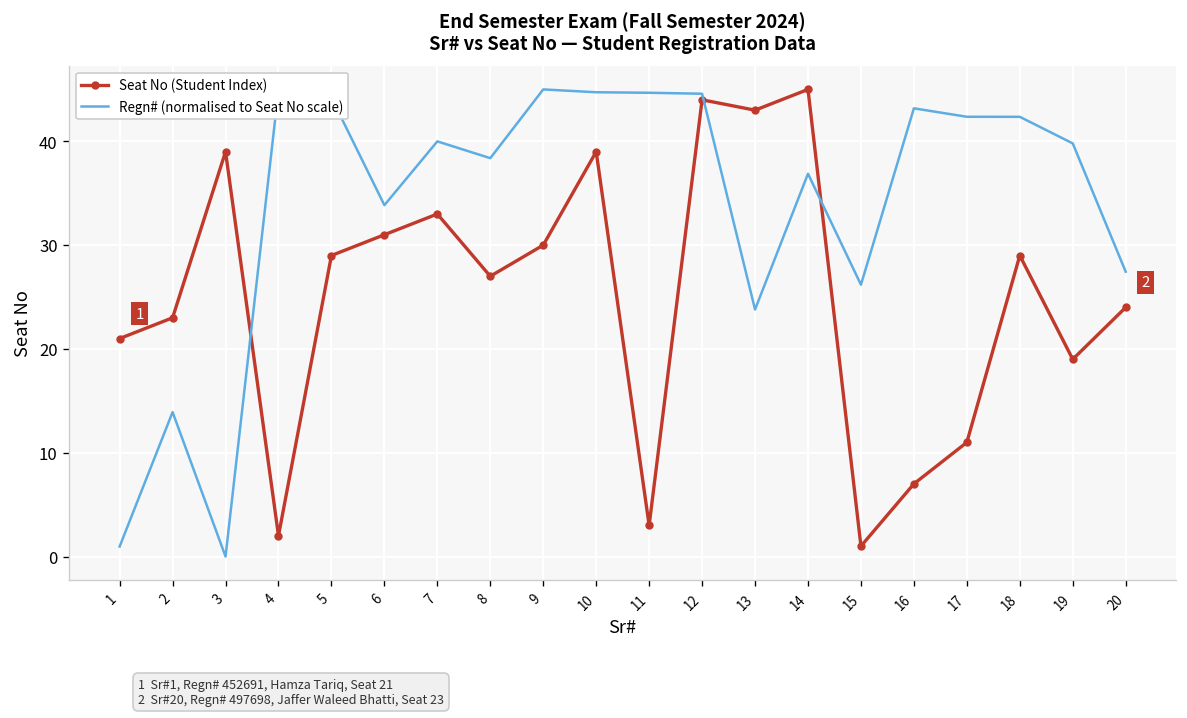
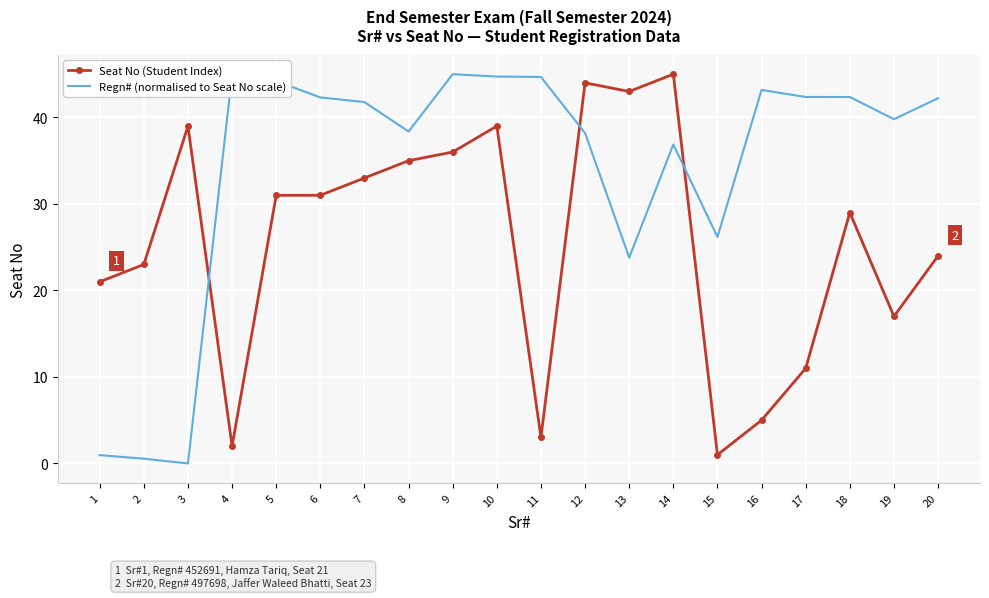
Regn# (normalised to Seat No scale), 2: 14 -> 1
Seat No (Student Index), 5: 29 -> 31
Regn# (normalised to Seat No scale), 6: 34 -> 42
Regn# (normalised to Seat No scale), 7: 40 -> 42
Seat No (Student Index), 8: 27 -> 35
Seat No (Student Index), 9: 30 -> 36
Regn# (normalised to Seat No scale), 12: 45 -> 38
Seat No (Student Index), 16: 7 -> 5
Seat No (Student Index), 19: 19 -> 17
Regn# (normalised to Seat No scale), 20: 27 -> 42
